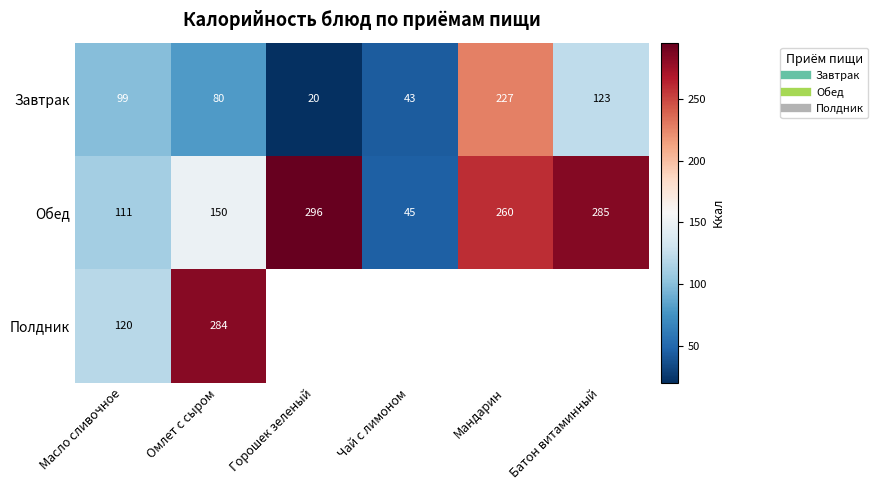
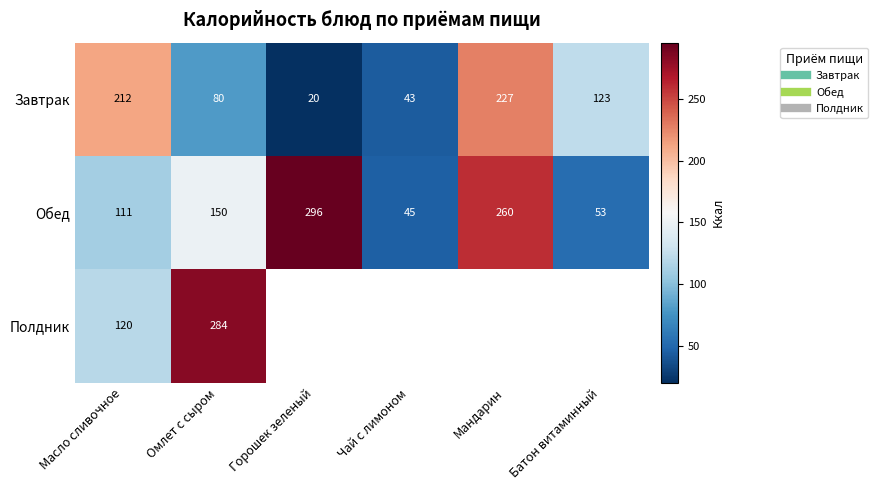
Завтрак, Масло сливочное: 99 -> 212
Обед, Батон витаминный: 285 -> 53
